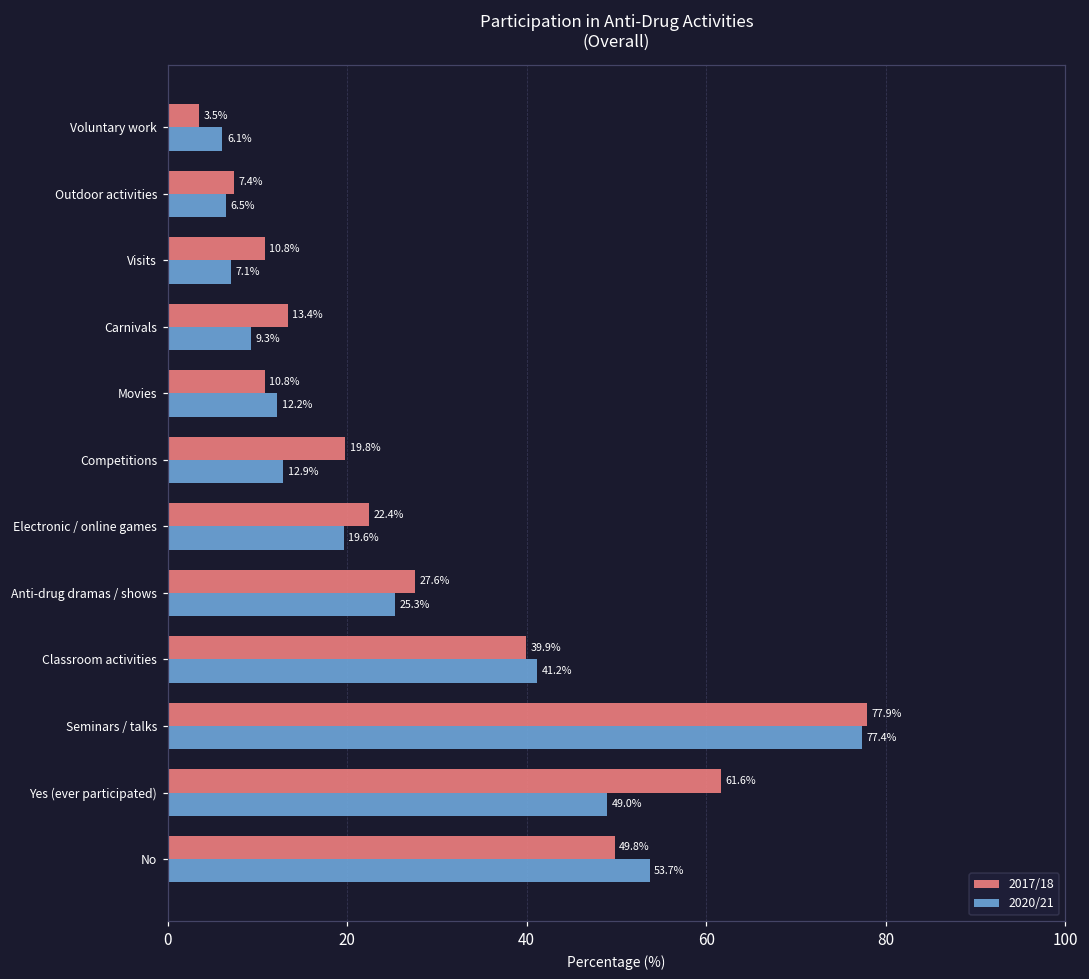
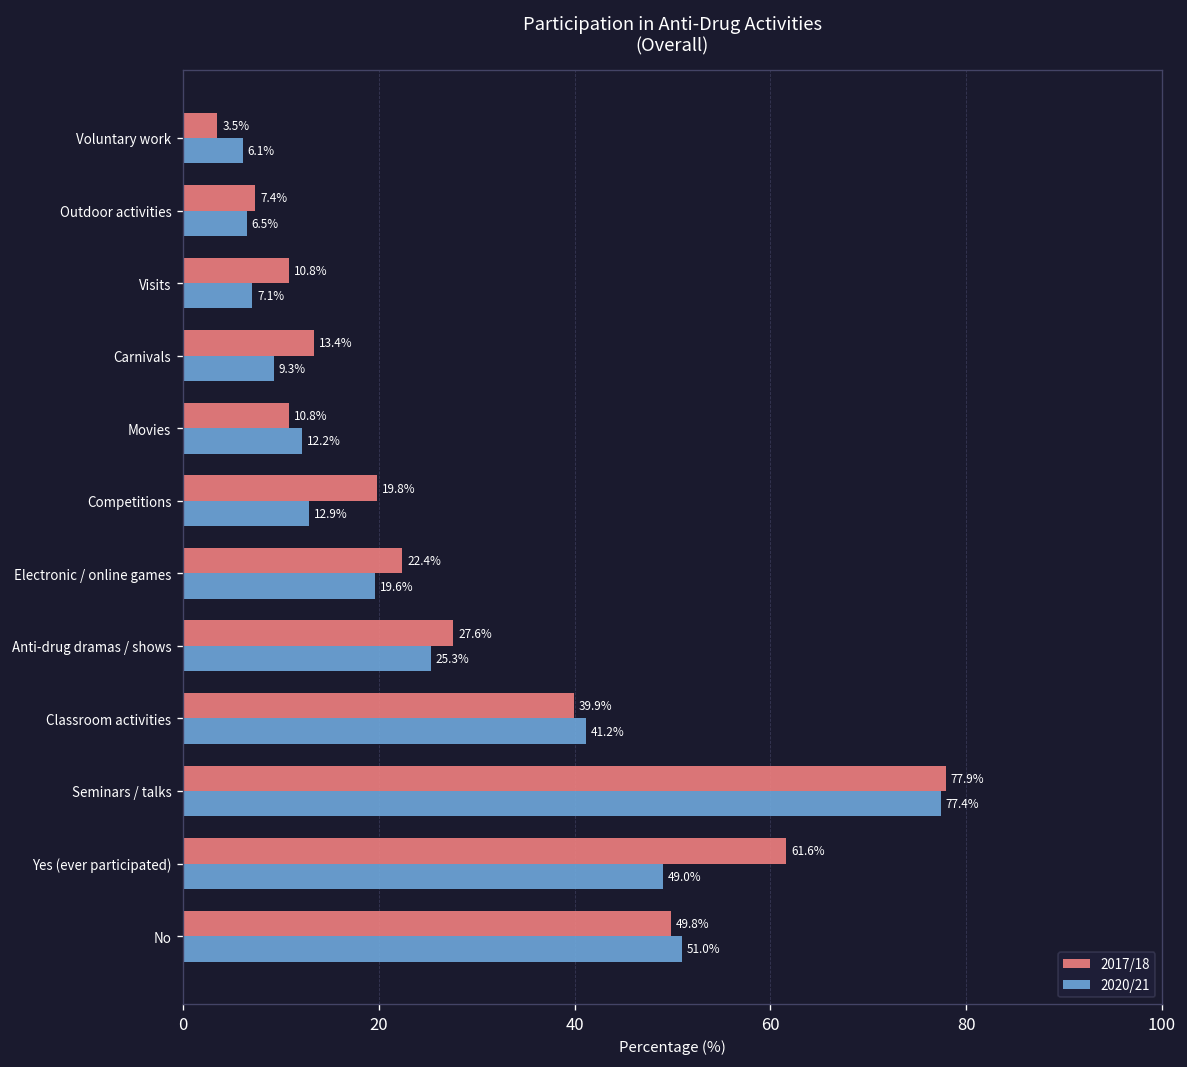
2020/21, No: 53.7% -> 51.0%
